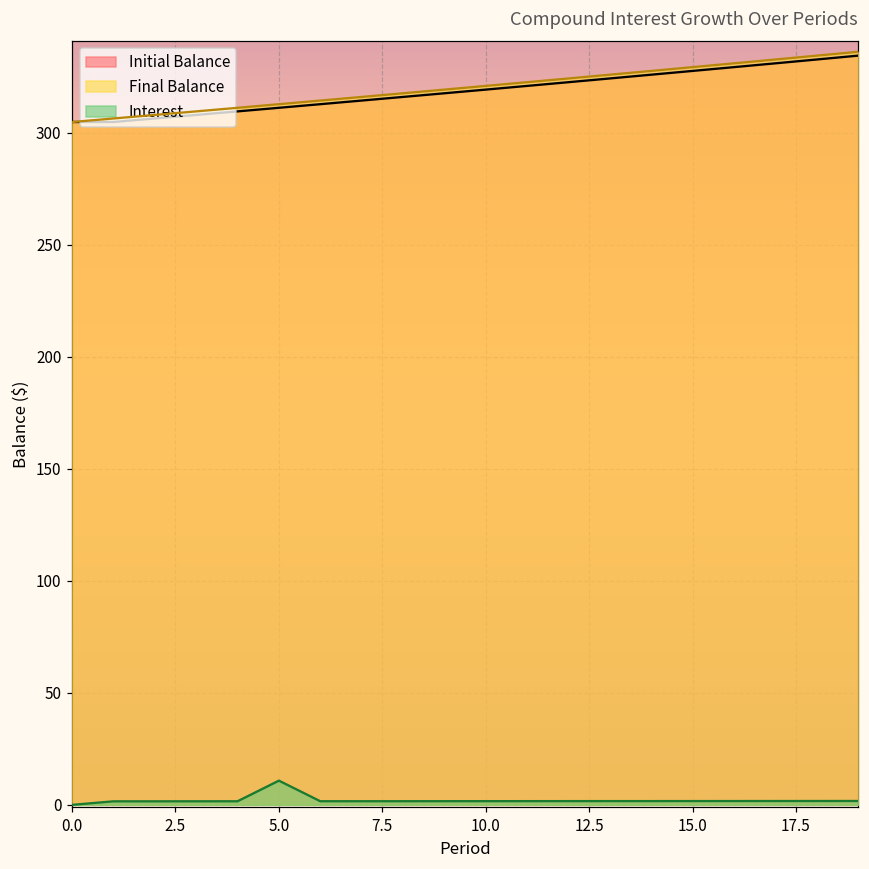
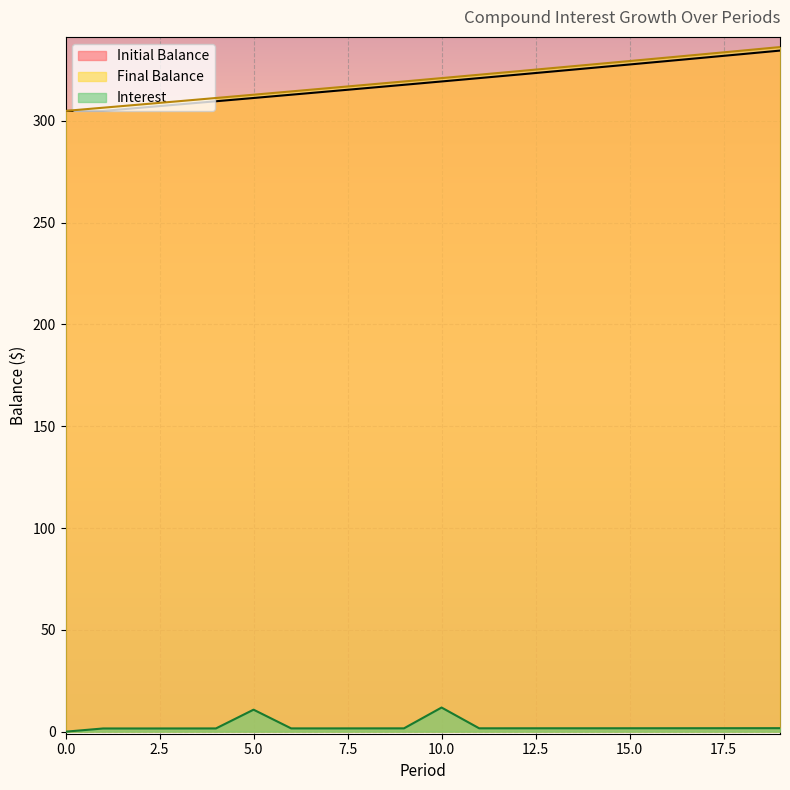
Interest, 10.0: 2 -> 12
